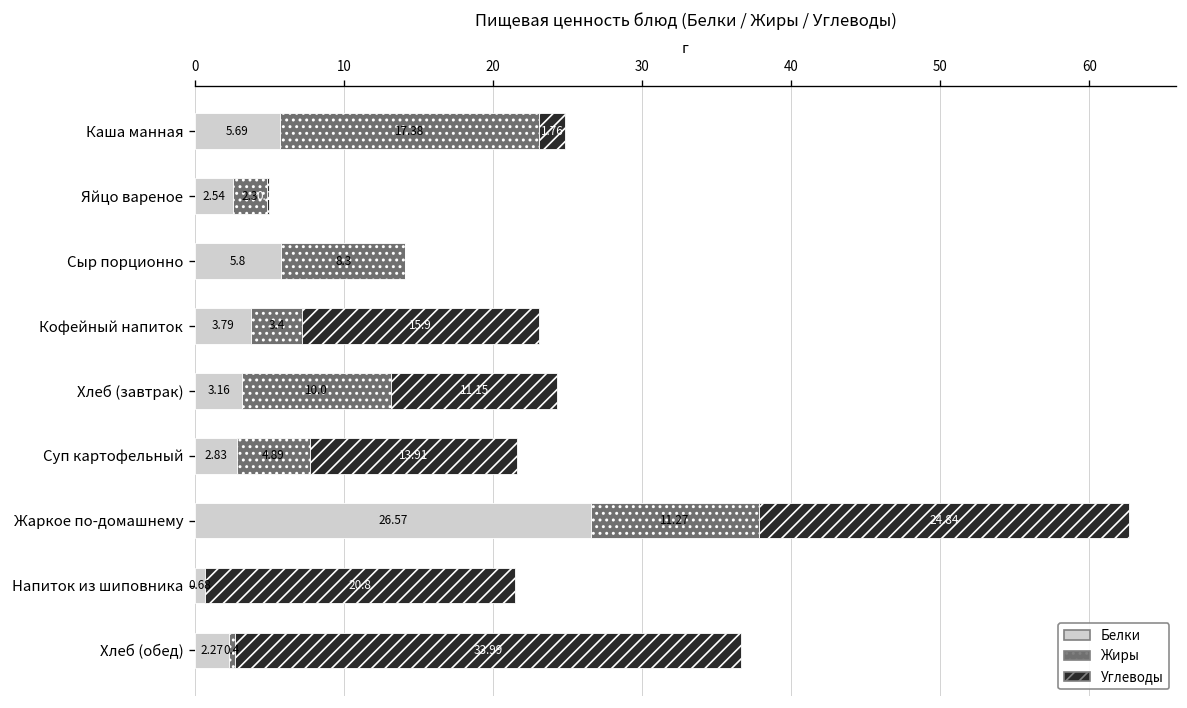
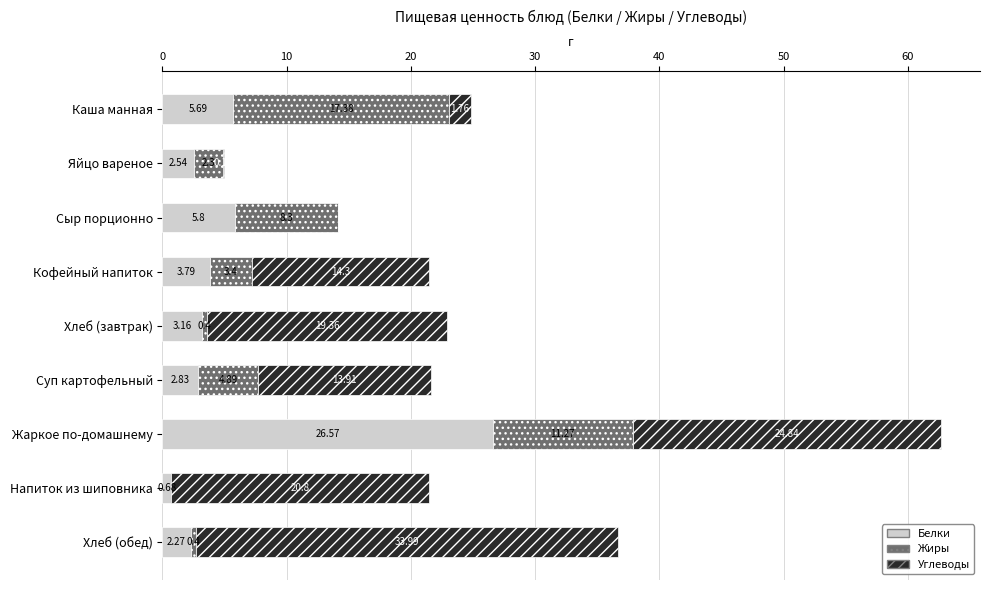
Углеводы, Кофейный напиток: 15.9 -> 14.3
Жиры, Хлеб (завтрак): 10.0 -> 0.4
Углеводы, Хлеб (завтрак): 11.15 -> 19.36
